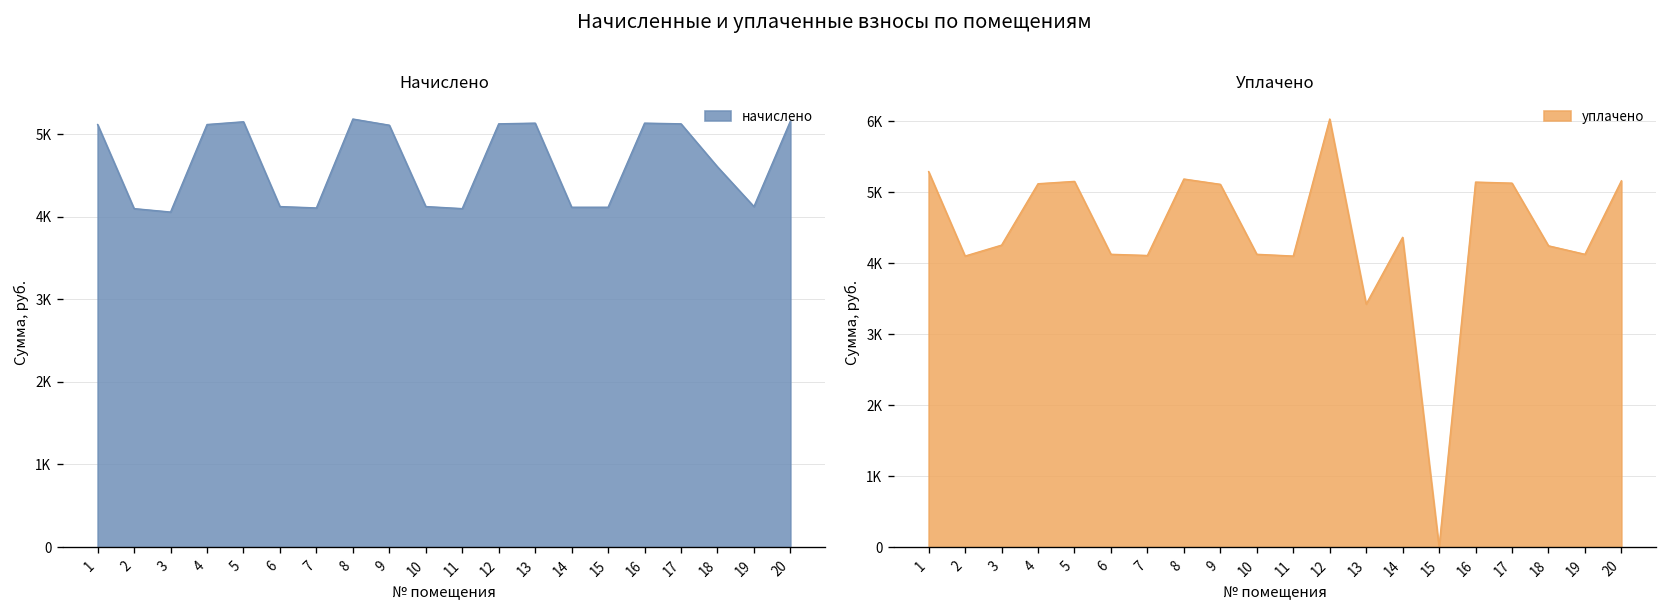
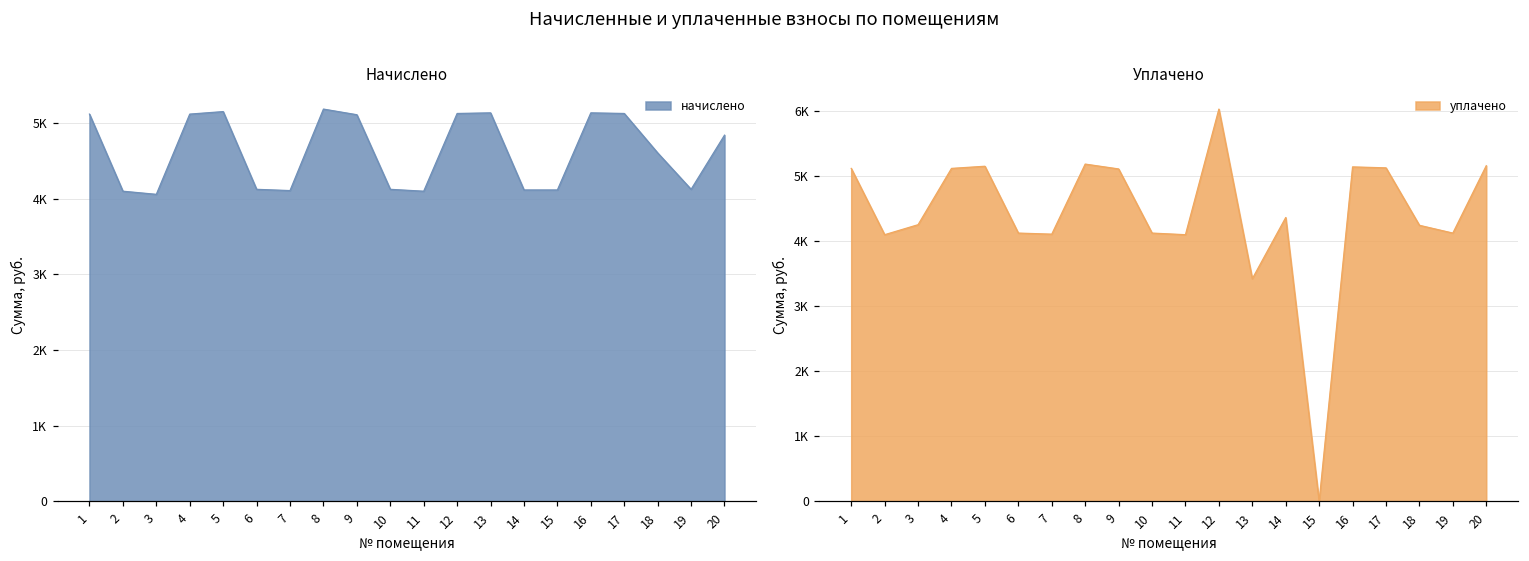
Начислено, 20: 5200 -> 4800
Уплачено, 1: 5300 -> 5100
